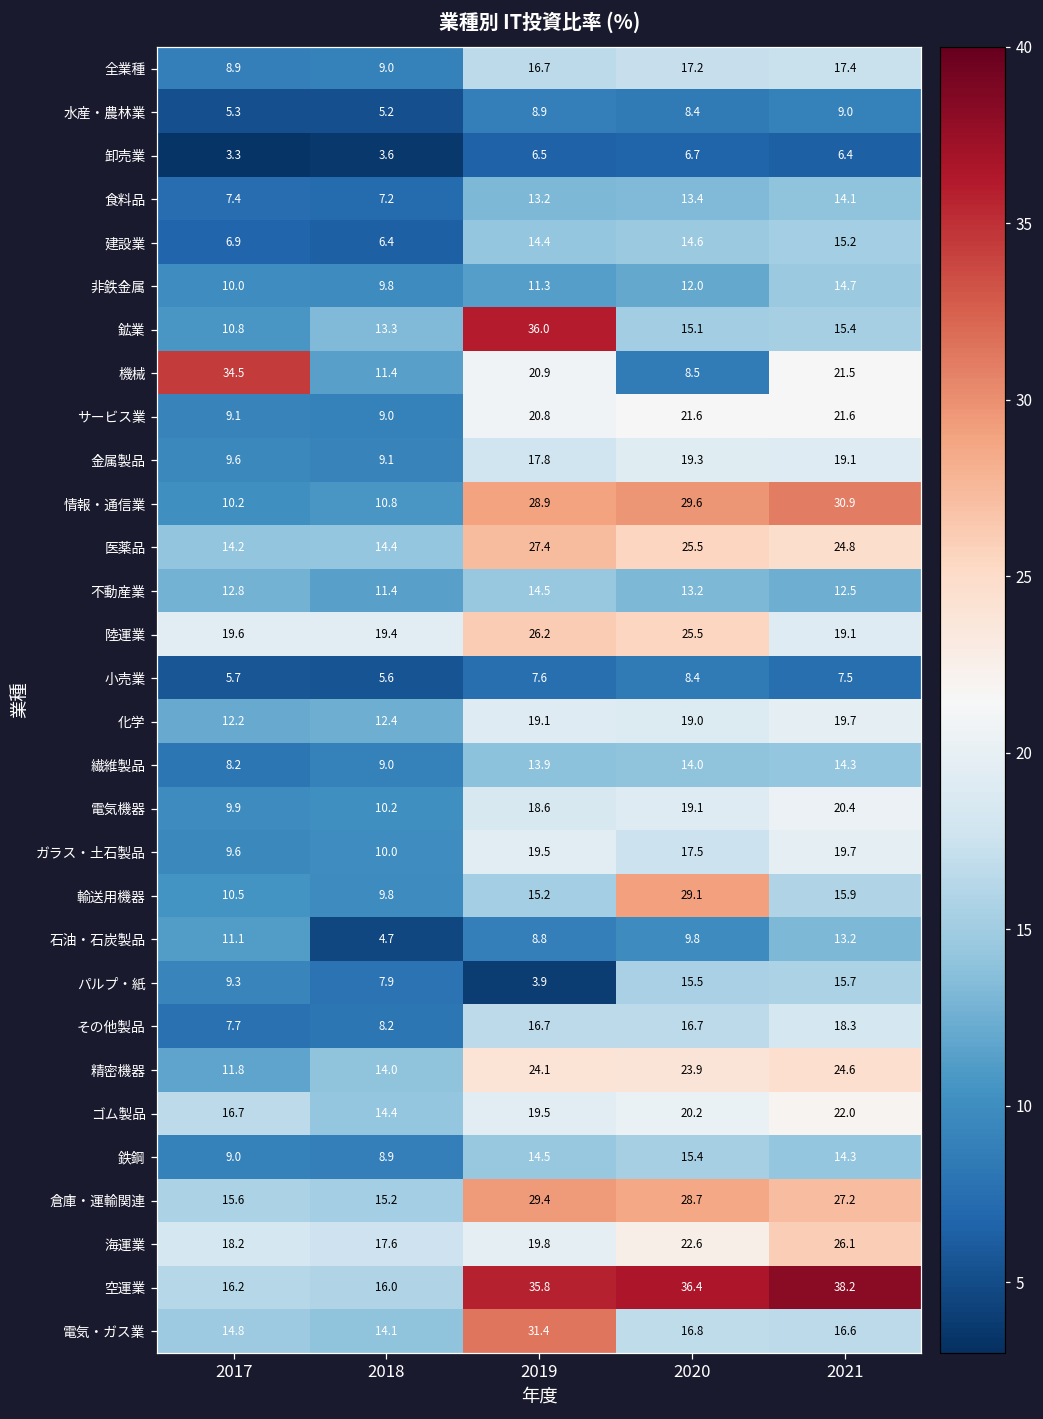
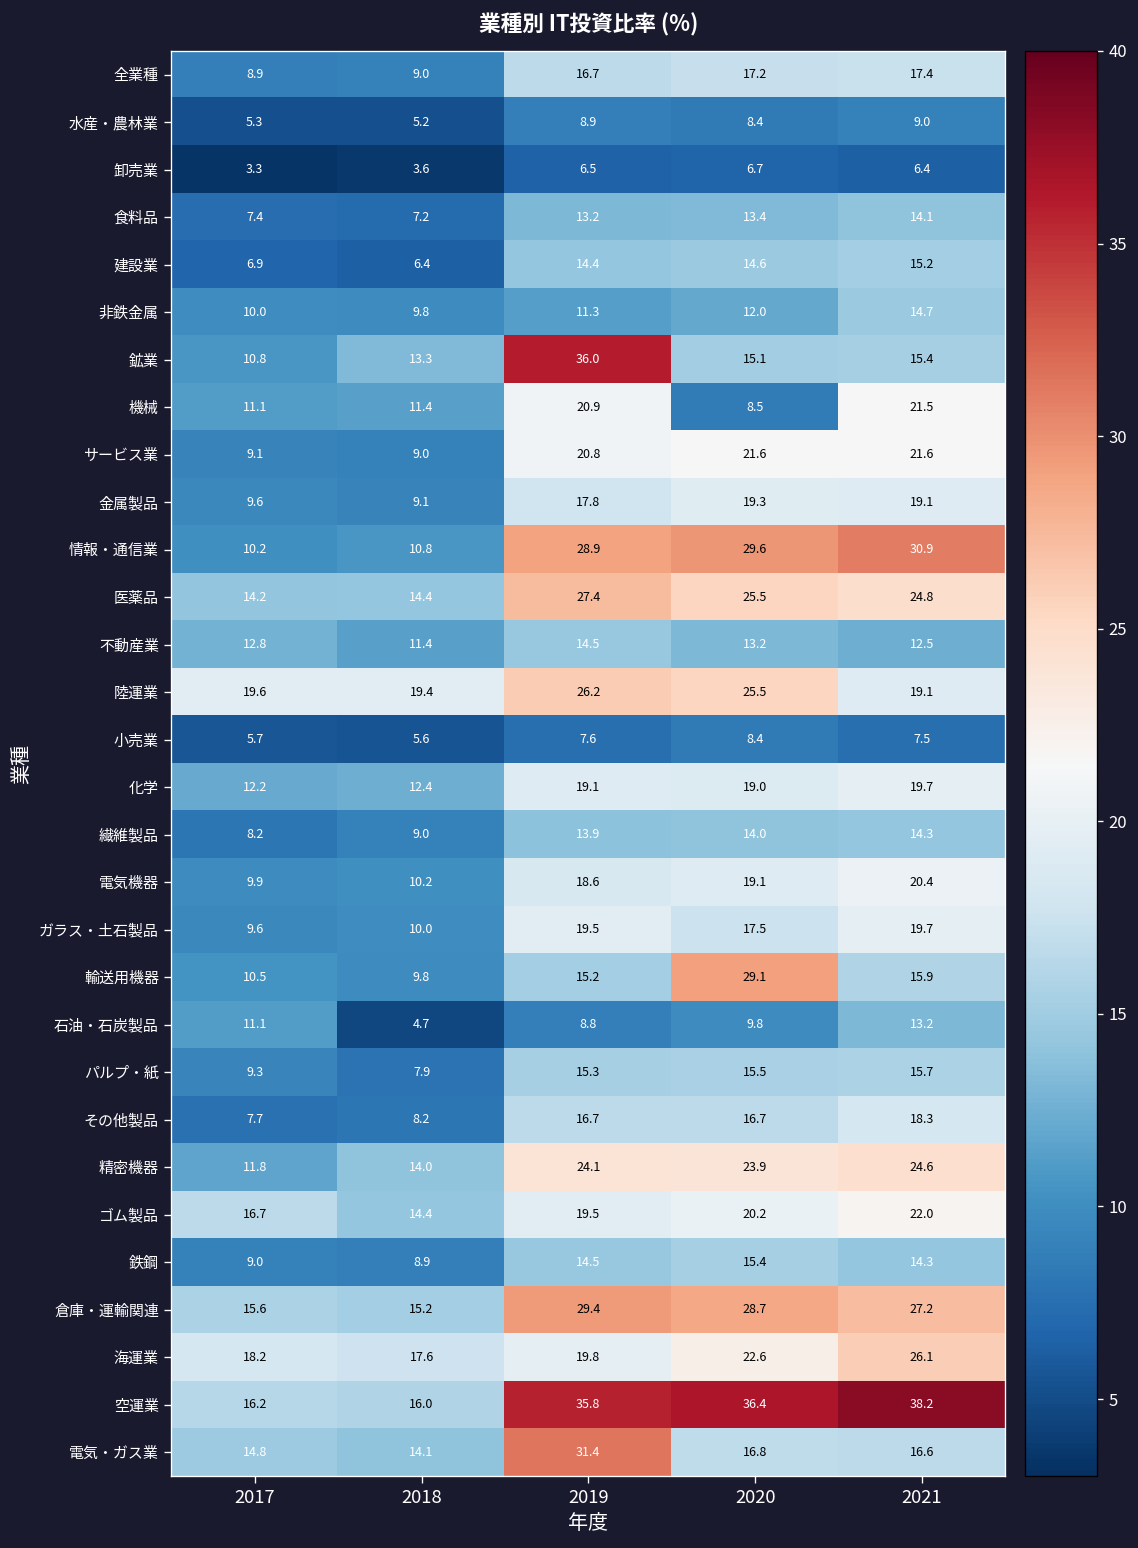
機械, 2017: 34.5 -> 11.1
パルプ・紙, 2019: 3.9 -> 15.3
